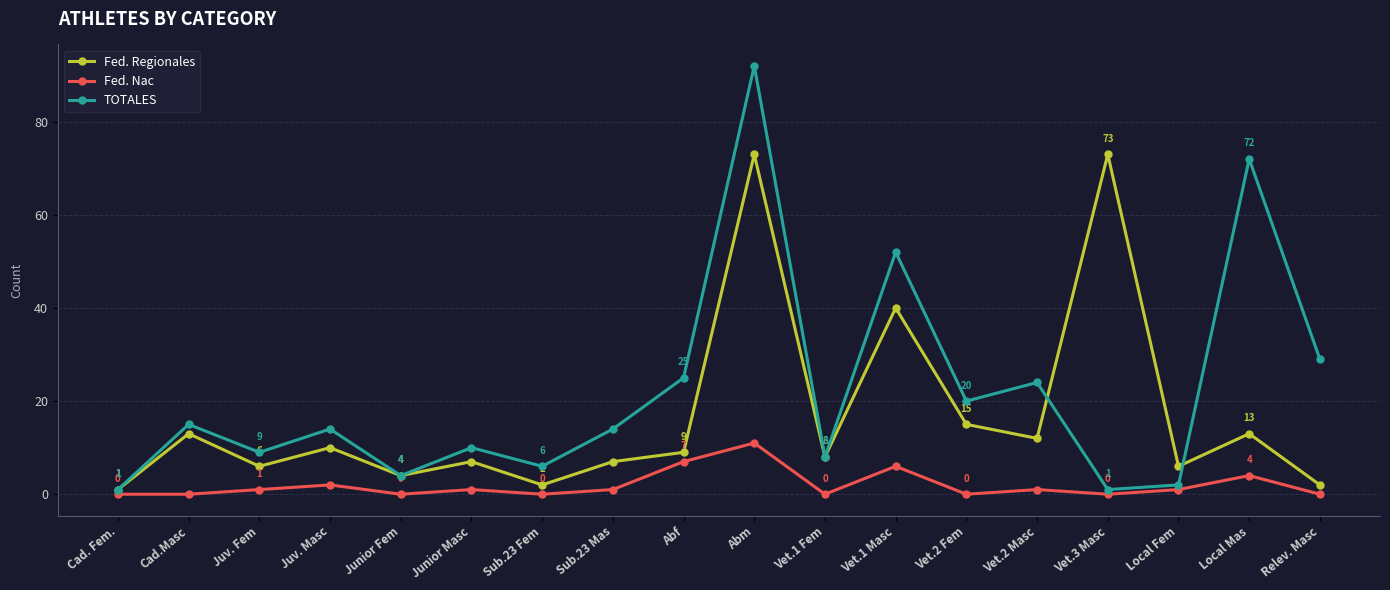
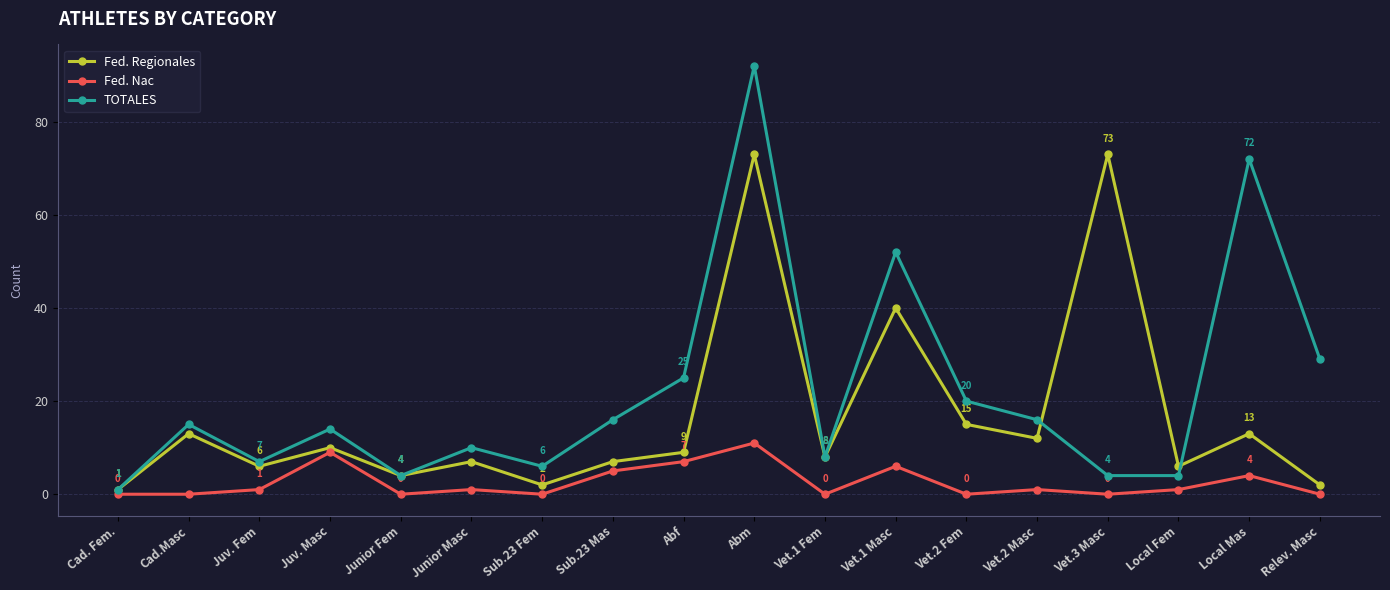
TOTALES, Juv. Fem: 9 -> 7
Fed. Nac, Juv. Masc: 2 -> 9
Fed. Nac, Sub.23 Mas: 1 -> 5
TOTALES, Sub.23 Mas: 14 -> 16
TOTALES, Vet.2 Masc: 24 -> 16
TOTALES, Vet.3 Masc: 1 -> 4
TOTALES, Local Fem: 2 -> 4
